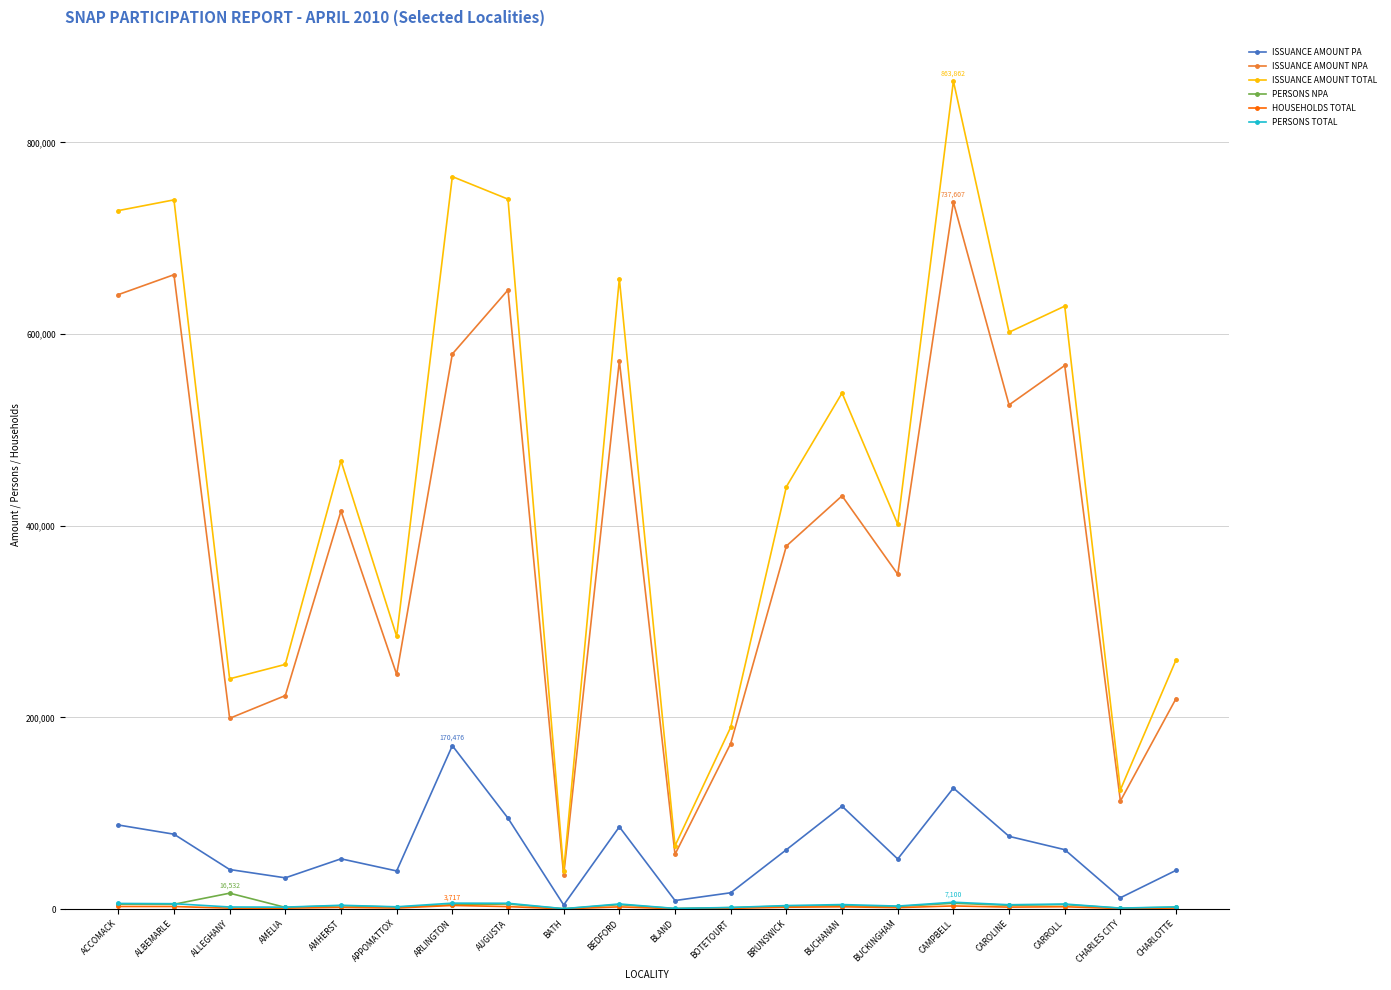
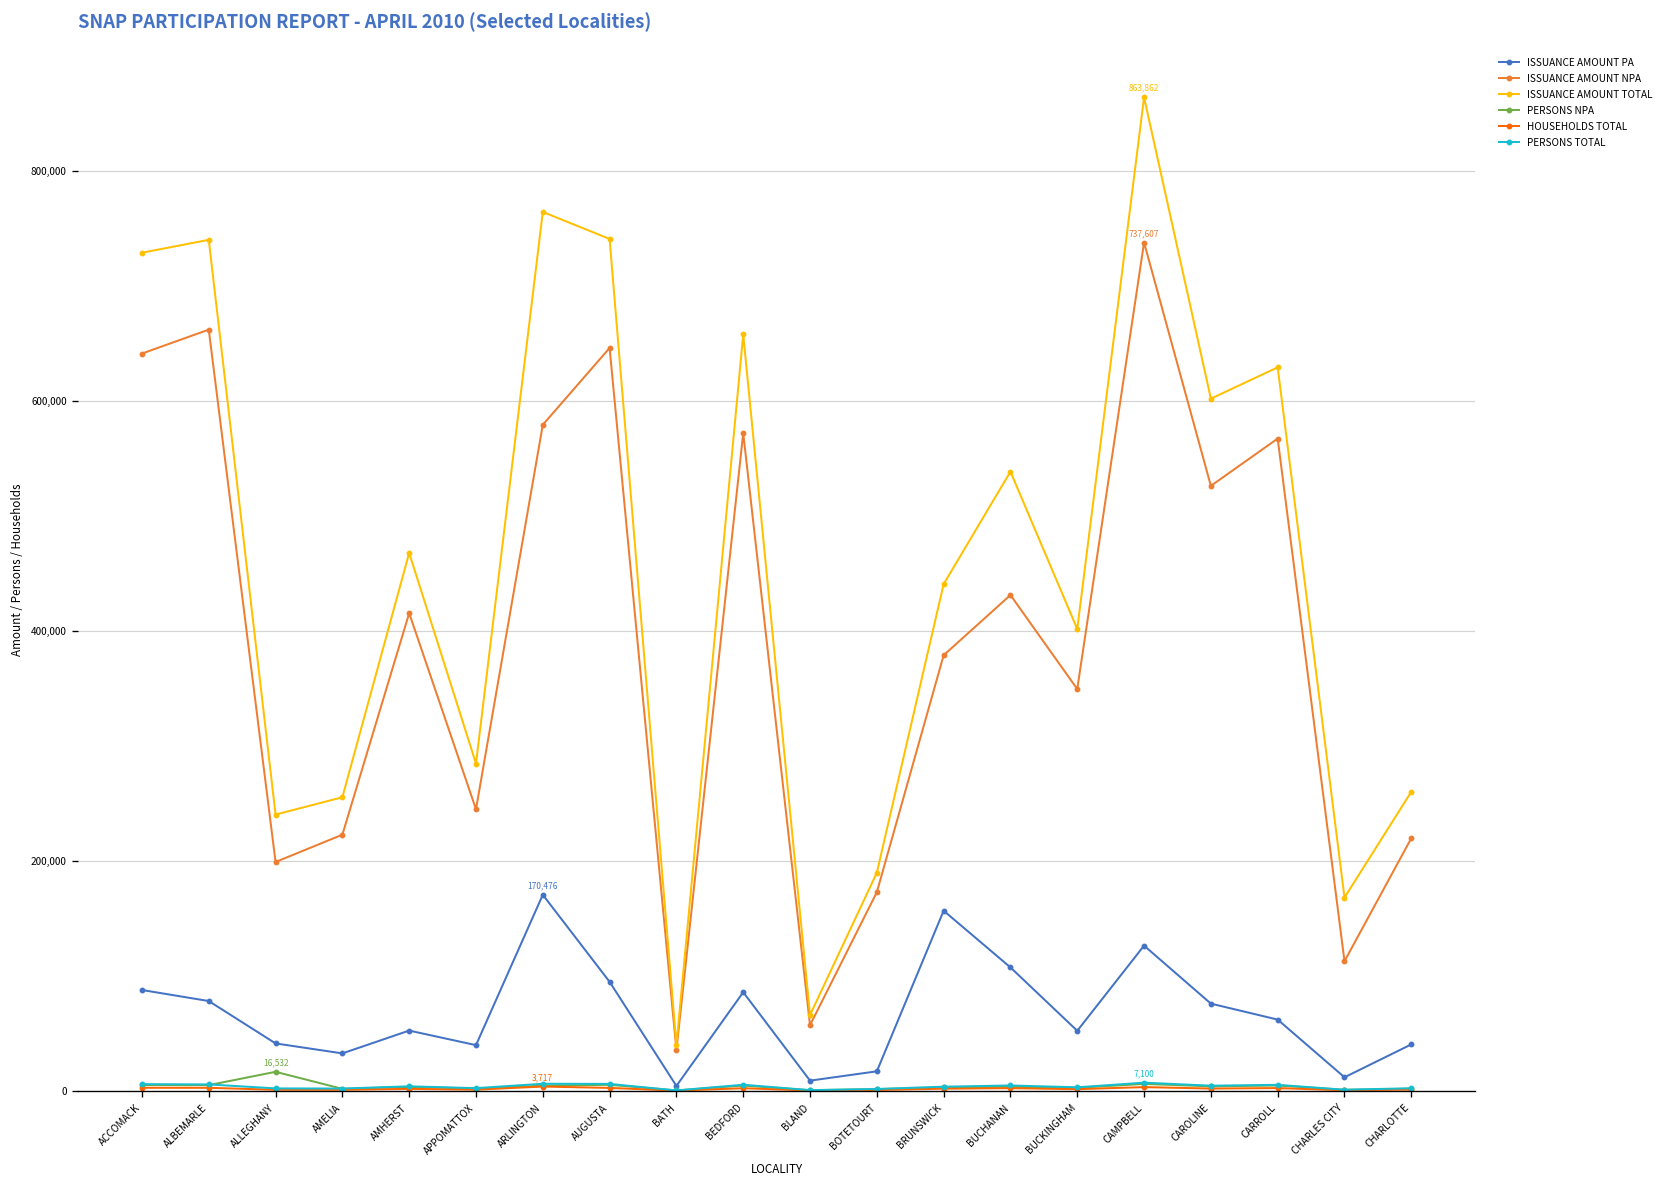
ISSUANCE AMOUNT PA, BRUNSWICK: 60,000 -> 160,000
ISSUANCE AMOUNT TOTAL, CHARLES CITY: 120,000 -> 170,000
